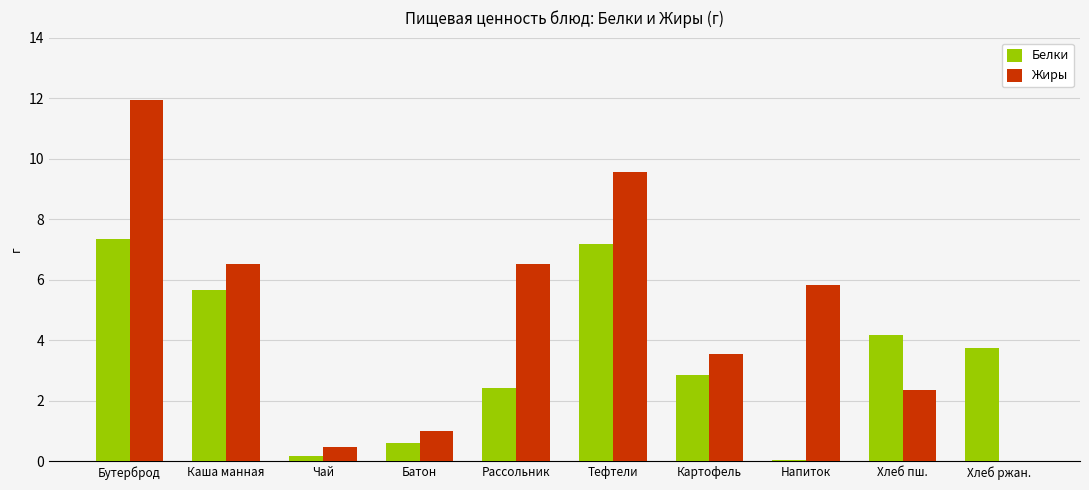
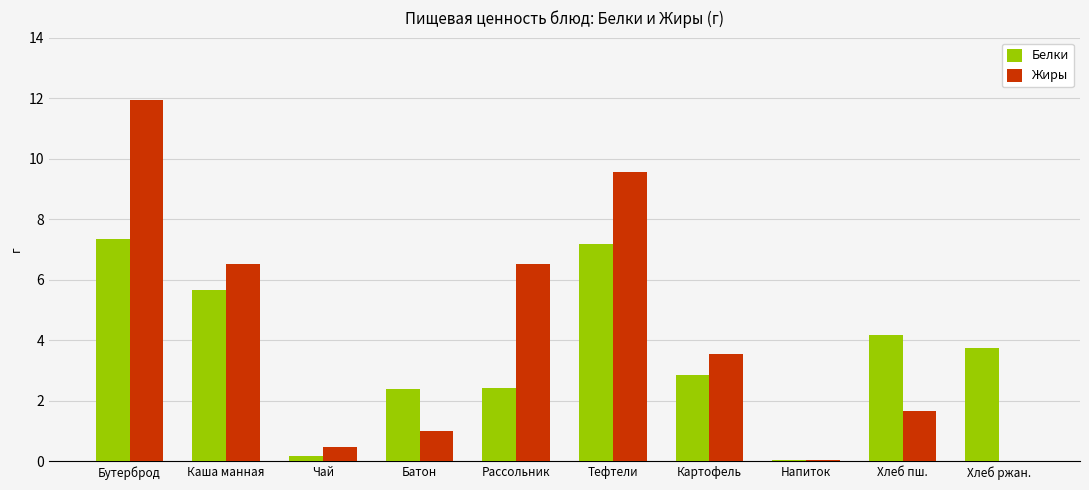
Белки, Батон: 0.6 -> 2.4
Жиры, Напиток: 5.8 -> 0.1
Жиры, Хлеб пш.: 2.4 -> 1.7
